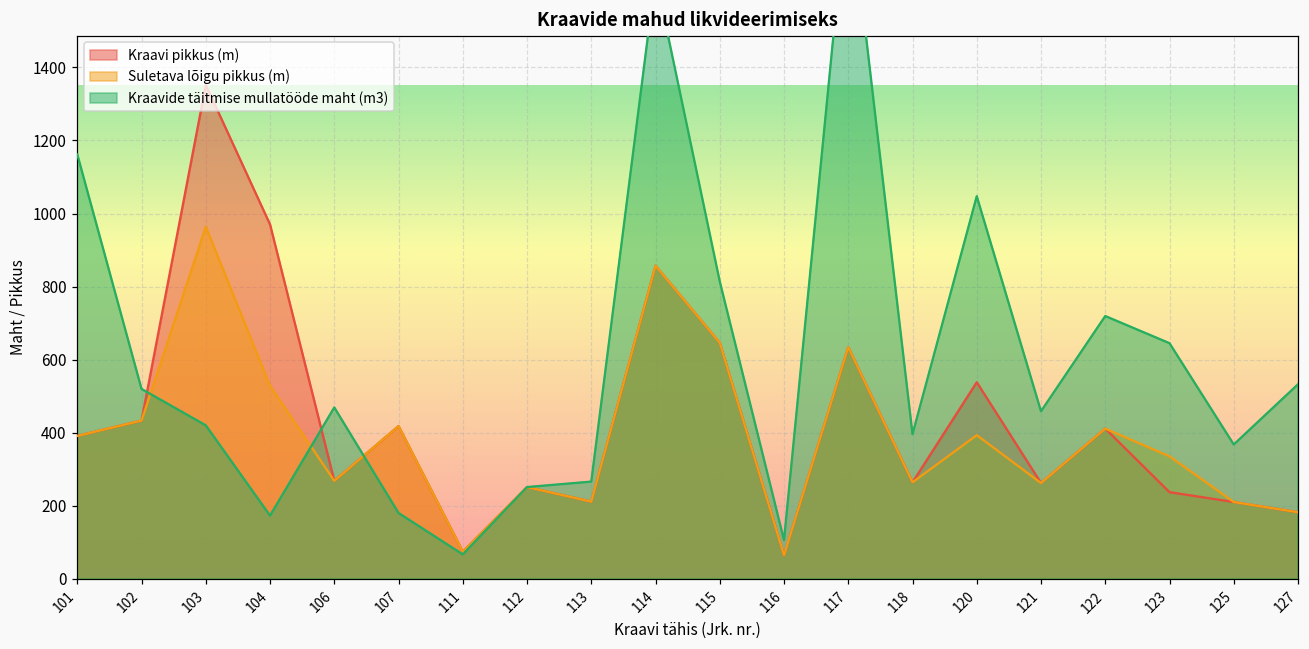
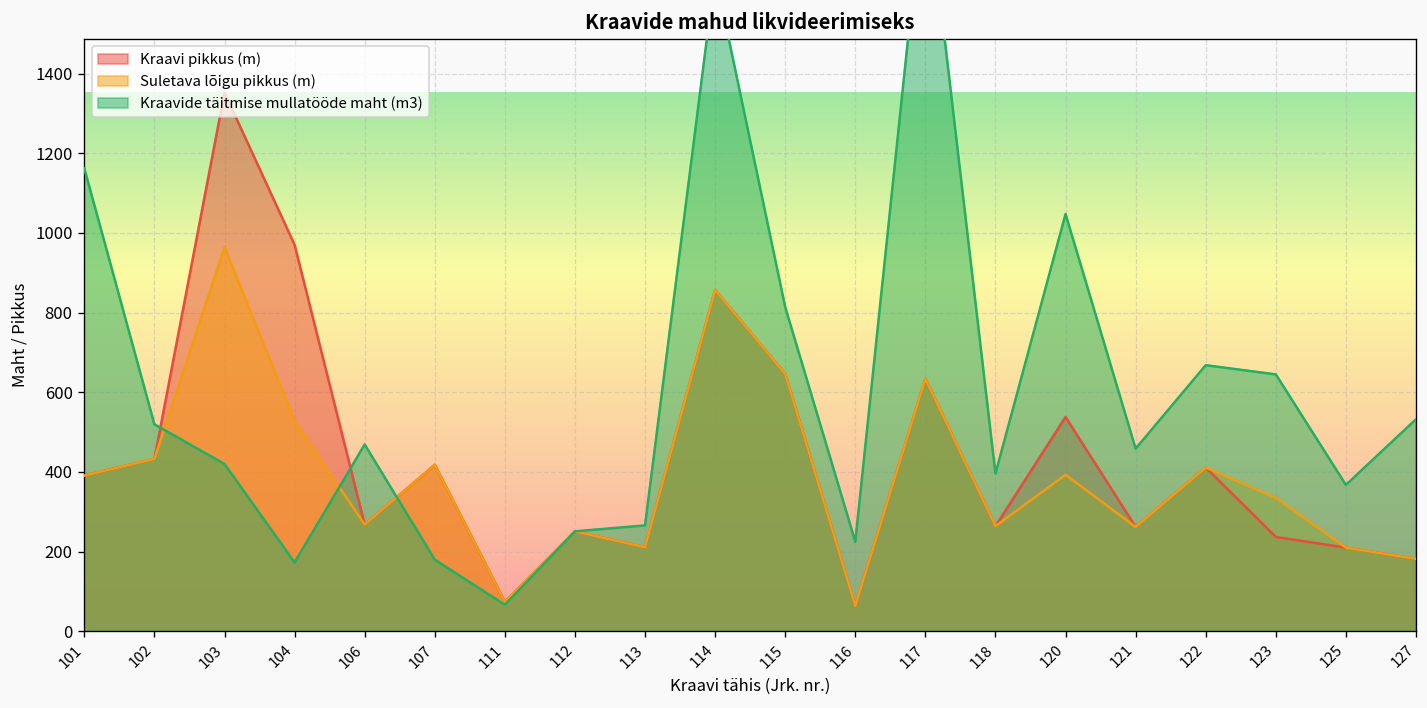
Kraavide täitmise mullatööde maht (m3), 116: 110 -> 230
Kraavide täitmise mullatööde maht (m3), 122: 720 -> 670
